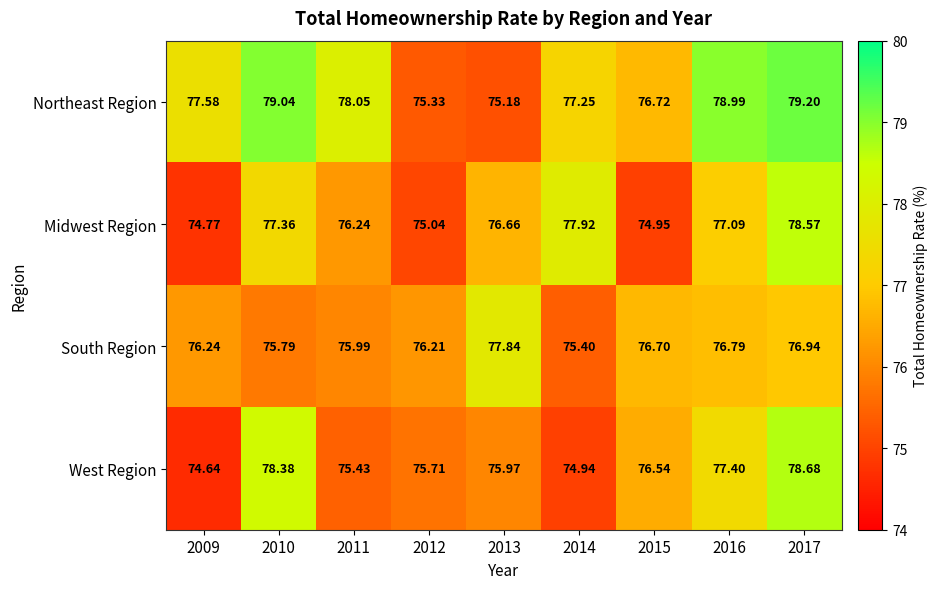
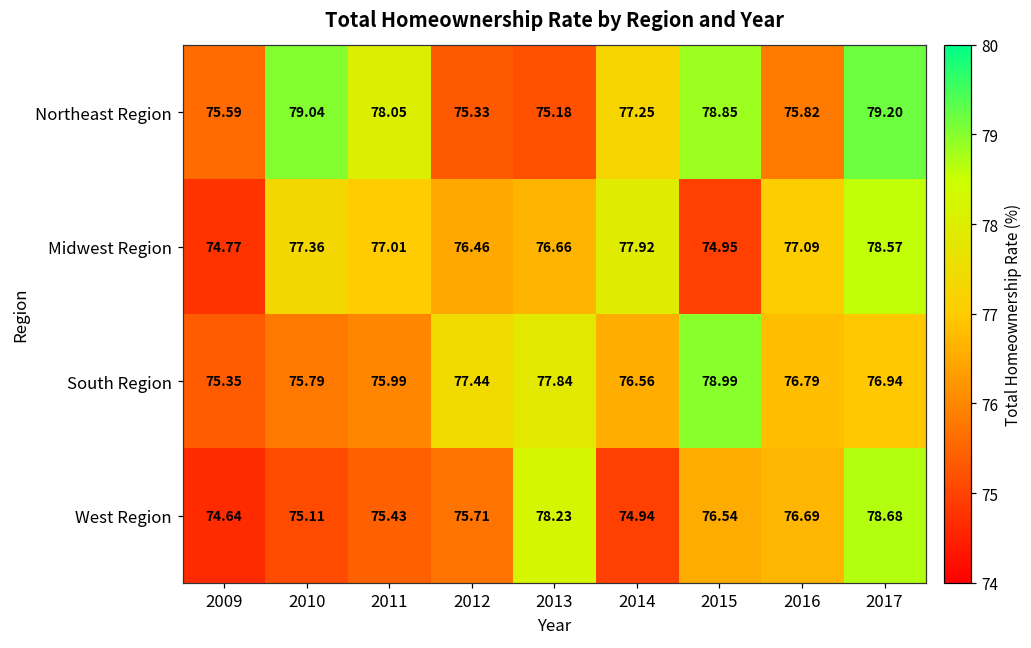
Northeast Region, 2009: 77.58 -> 75.59
Northeast Region, 2015: 76.72 -> 78.85
Northeast Region, 2016: 78.99 -> 75.82
Midwest Region, 2011: 76.24 -> 77.01
Midwest Region, 2012: 75.04 -> 76.46
South Region, 2009: 76.24 -> 75.35
South Region, 2012: 76.21 -> 77.44
South Region, 2014: 75.40 -> 76.56
South Region, 2015: 76.70 -> 78.99
West Region, 2010: 78.38 -> 75.11
West Region, 2013: 75.97 -> 78.23
West Region, 2016: 77.40 -> 76.69
